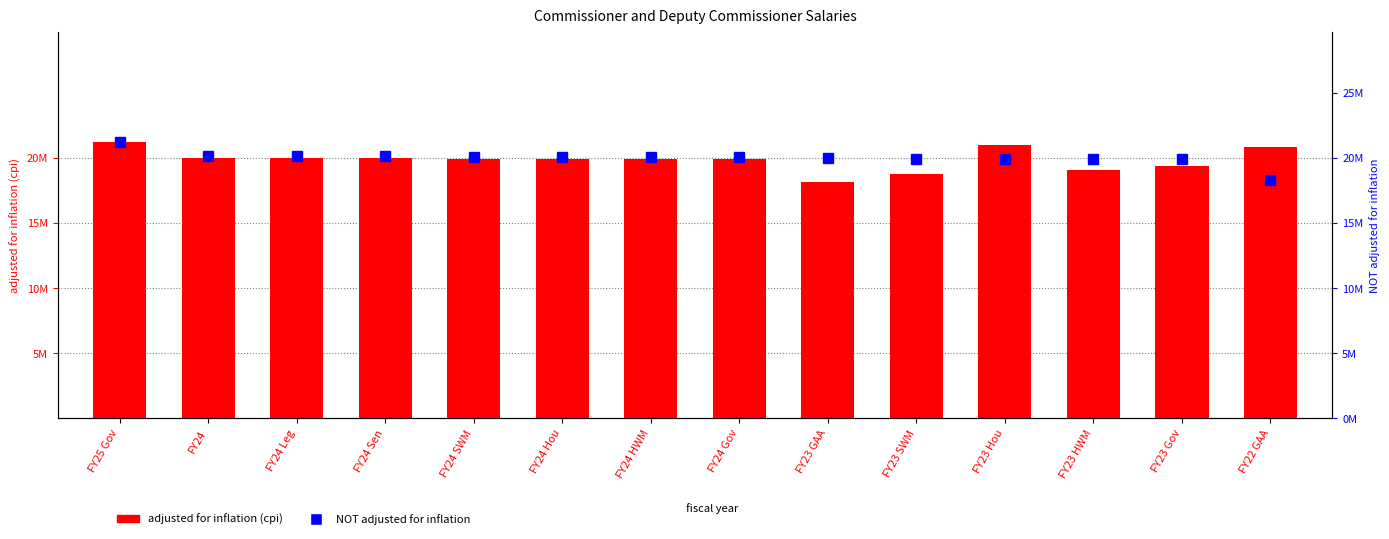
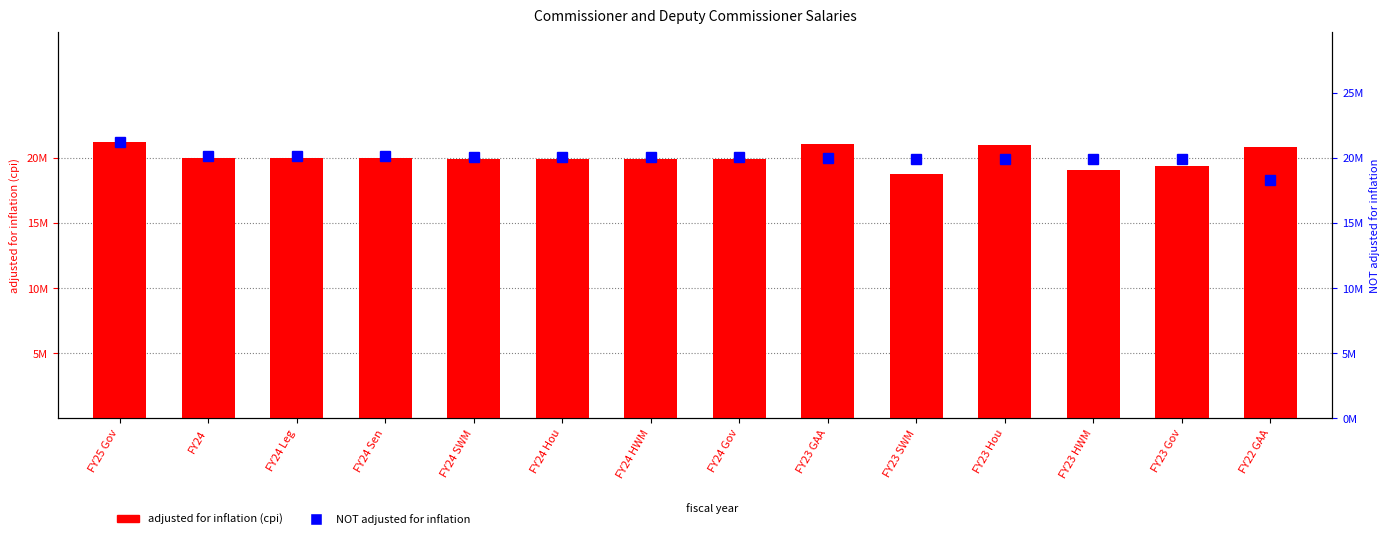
adjusted for inflation (cpi), FY23 GAA: 18200000 -> 21100000
